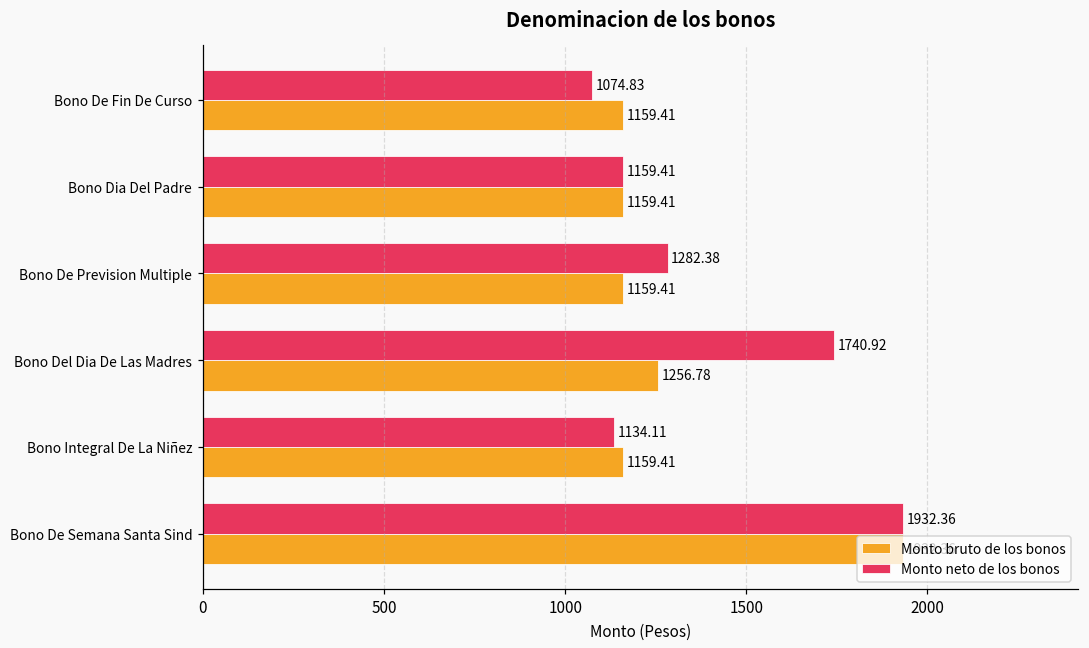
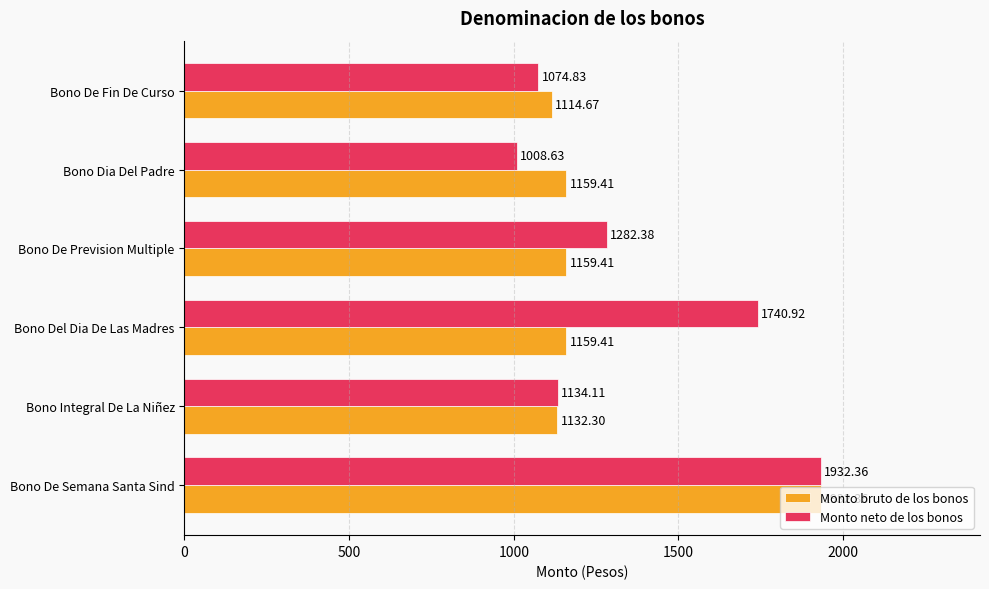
Monto bruto de los bonos, Bono De Fin De Curso: 1159.41 -> 1114.67
Monto neto de los bonos, Bono Dia Del Padre: 1159.41 -> 1008.63
Monto bruto de los bonos, Bono Del Dia De Las Madres: 1256.78 -> 1159.41
Monto bruto de los bonos, Bono Integral De La Niñez: 1159.41 -> 1132.30
